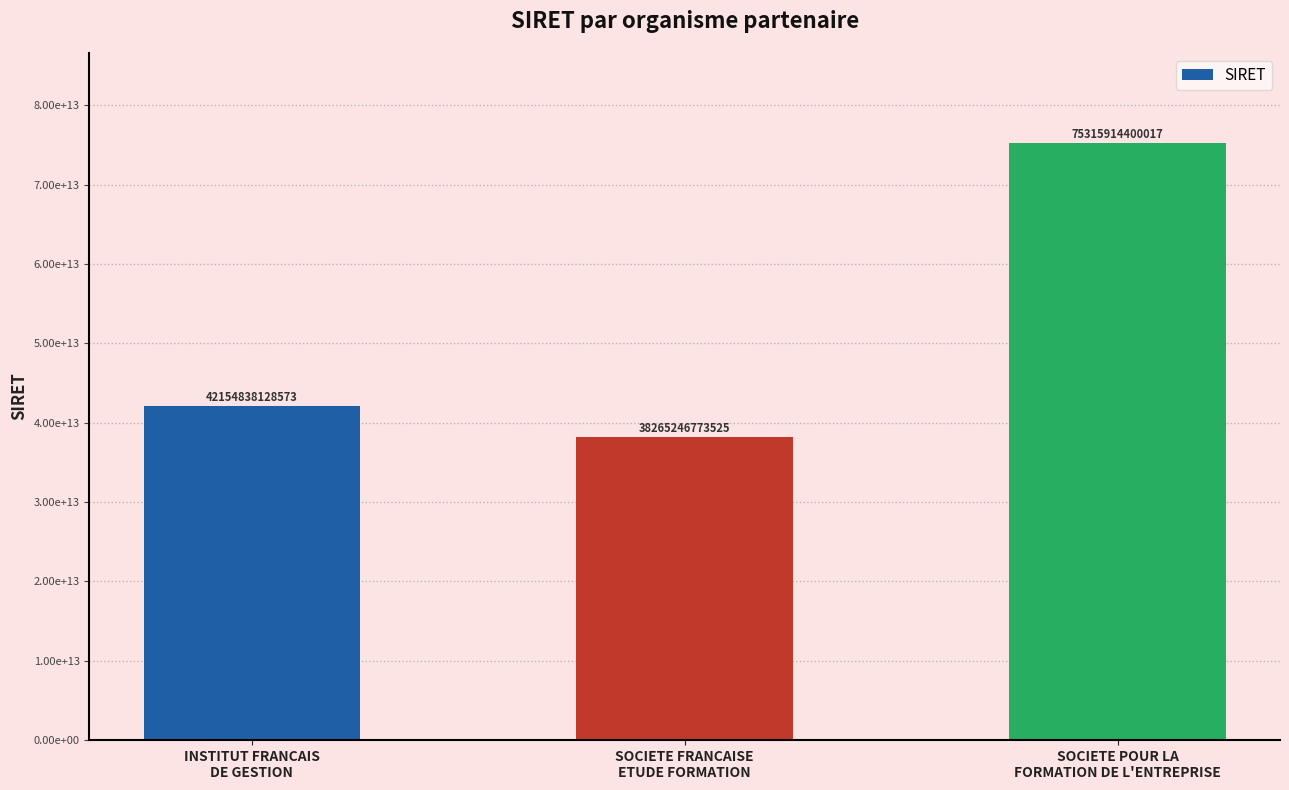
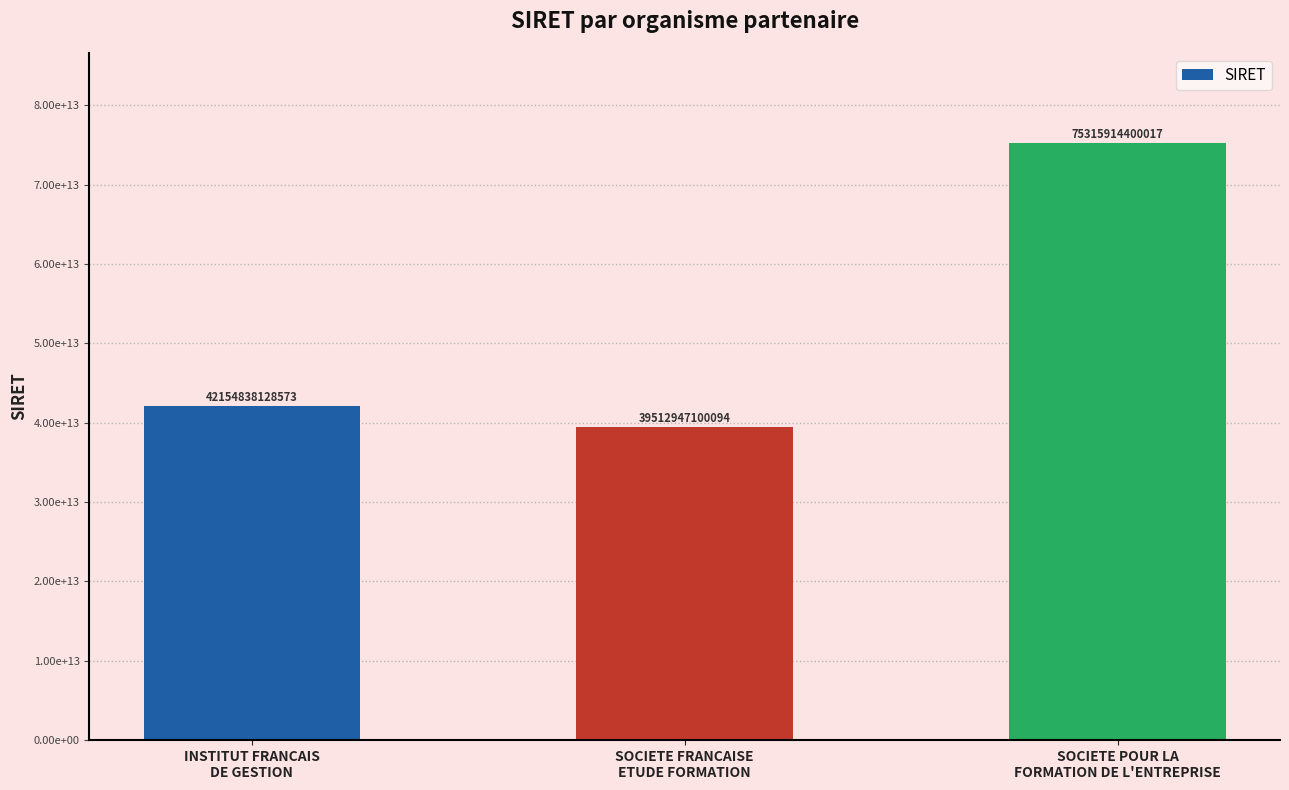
SOCIETE FRANCAISE ETUDE FORMATION: 38265246773525 -> 39512947100094
